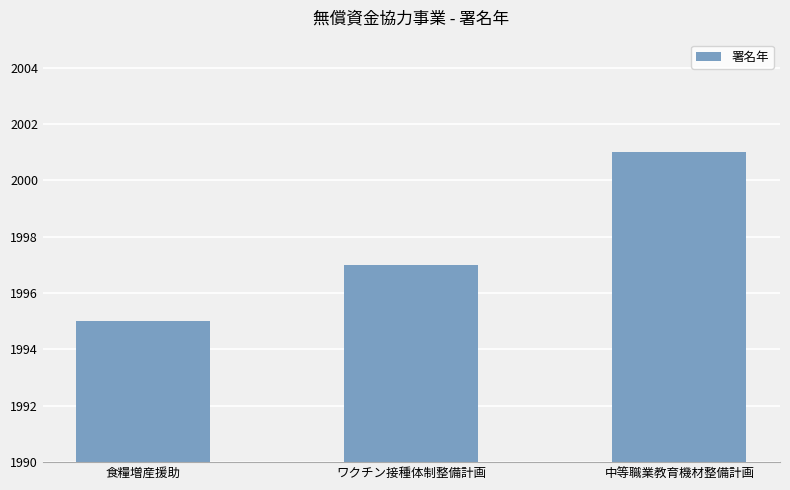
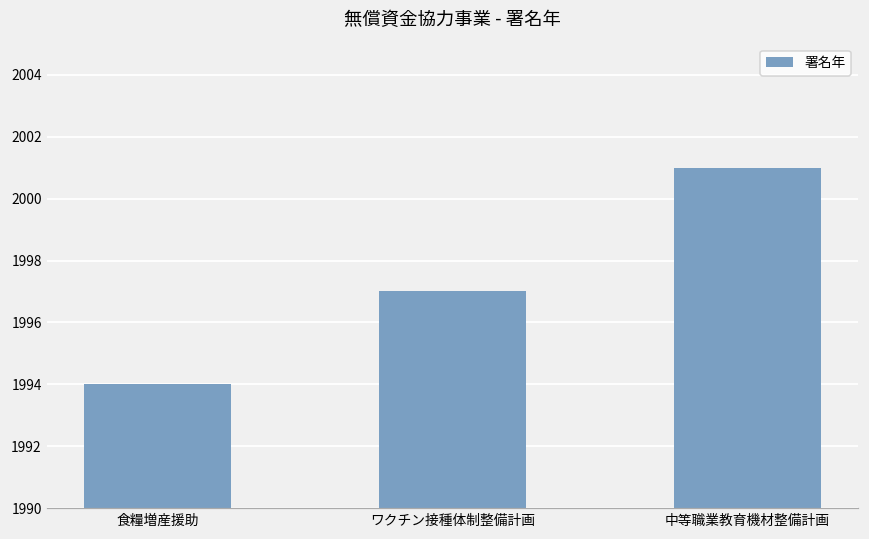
食糧増産援助: 1995 -> 1994
